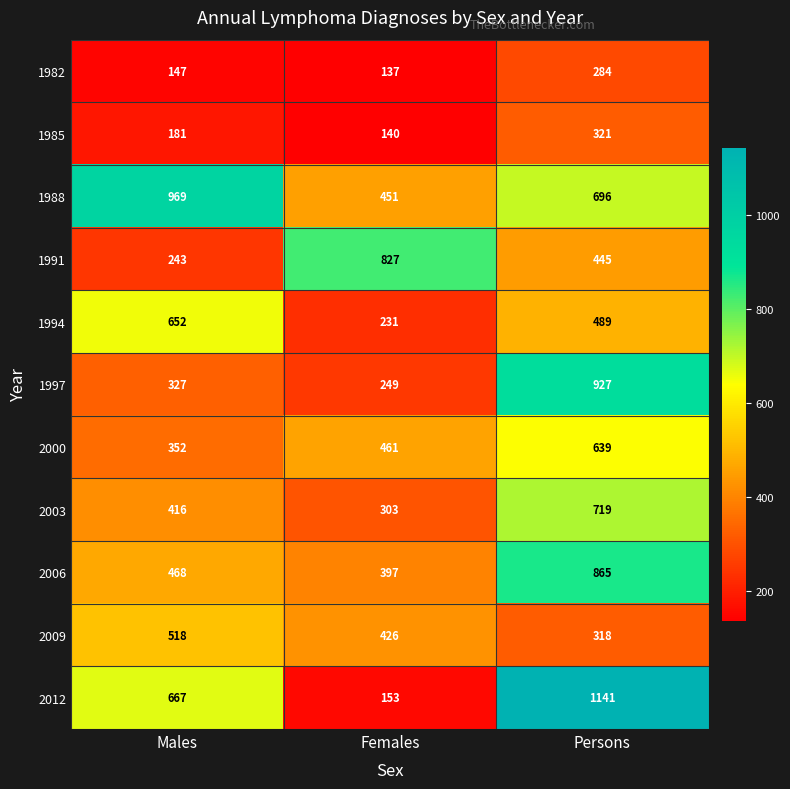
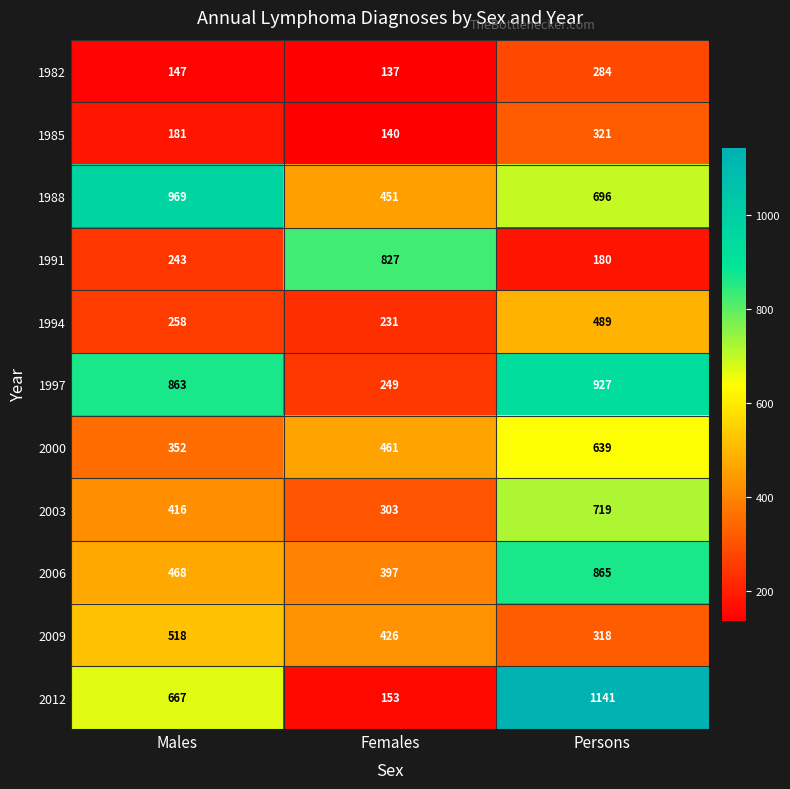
1991, Persons: 445 -> 180
1994, Males: 652 -> 258
1997, Males: 327 -> 863
